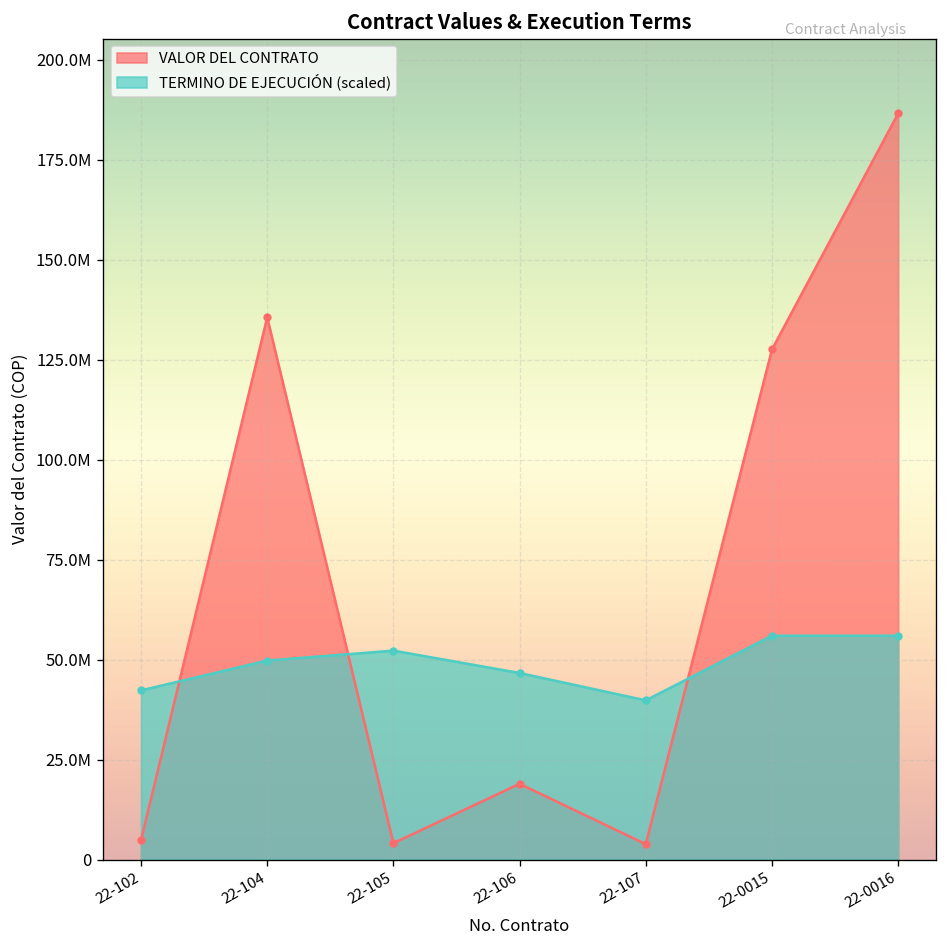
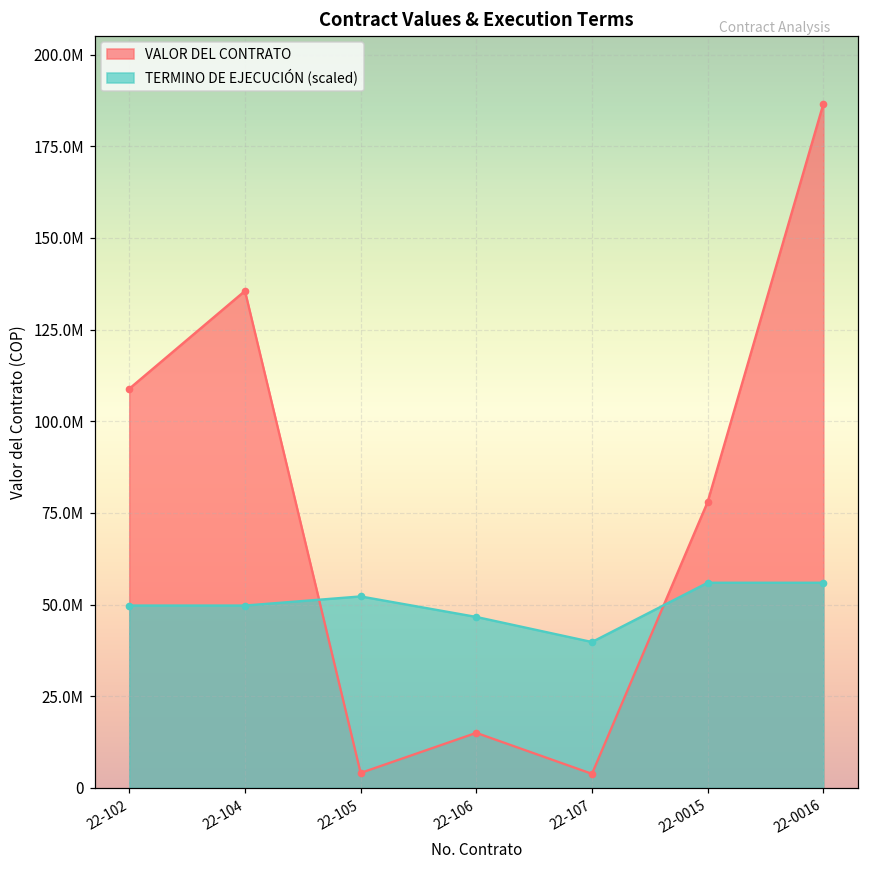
VALOR DEL CONTRATO, 22-102: 5000000 -> 109000000
TERMINO DE EJECUCIÓN (scaled), 22-102: 42000000 -> 50000000
VALOR DEL CONTRATO, 22-106: 19000000 -> 15000000
VALOR DEL CONTRATO, 22-0015: 128000000 -> 78000000
